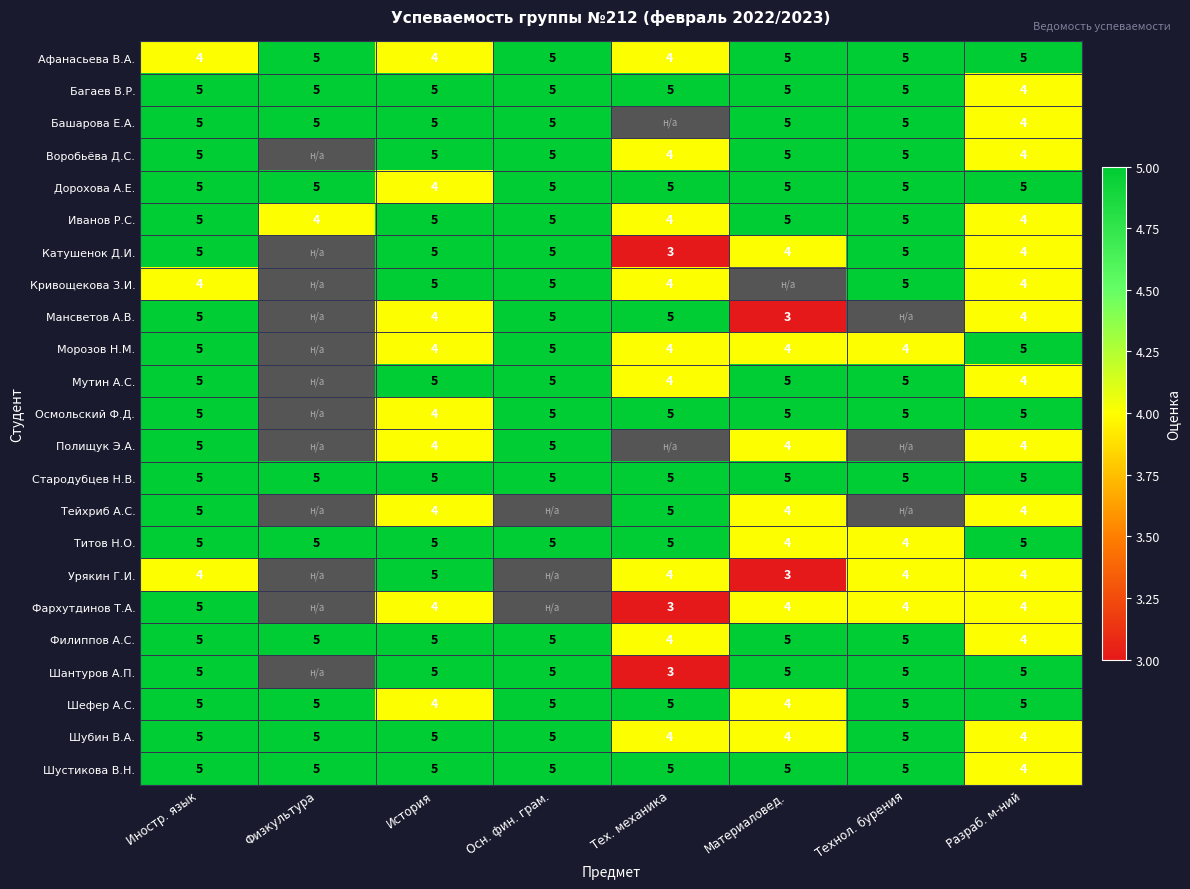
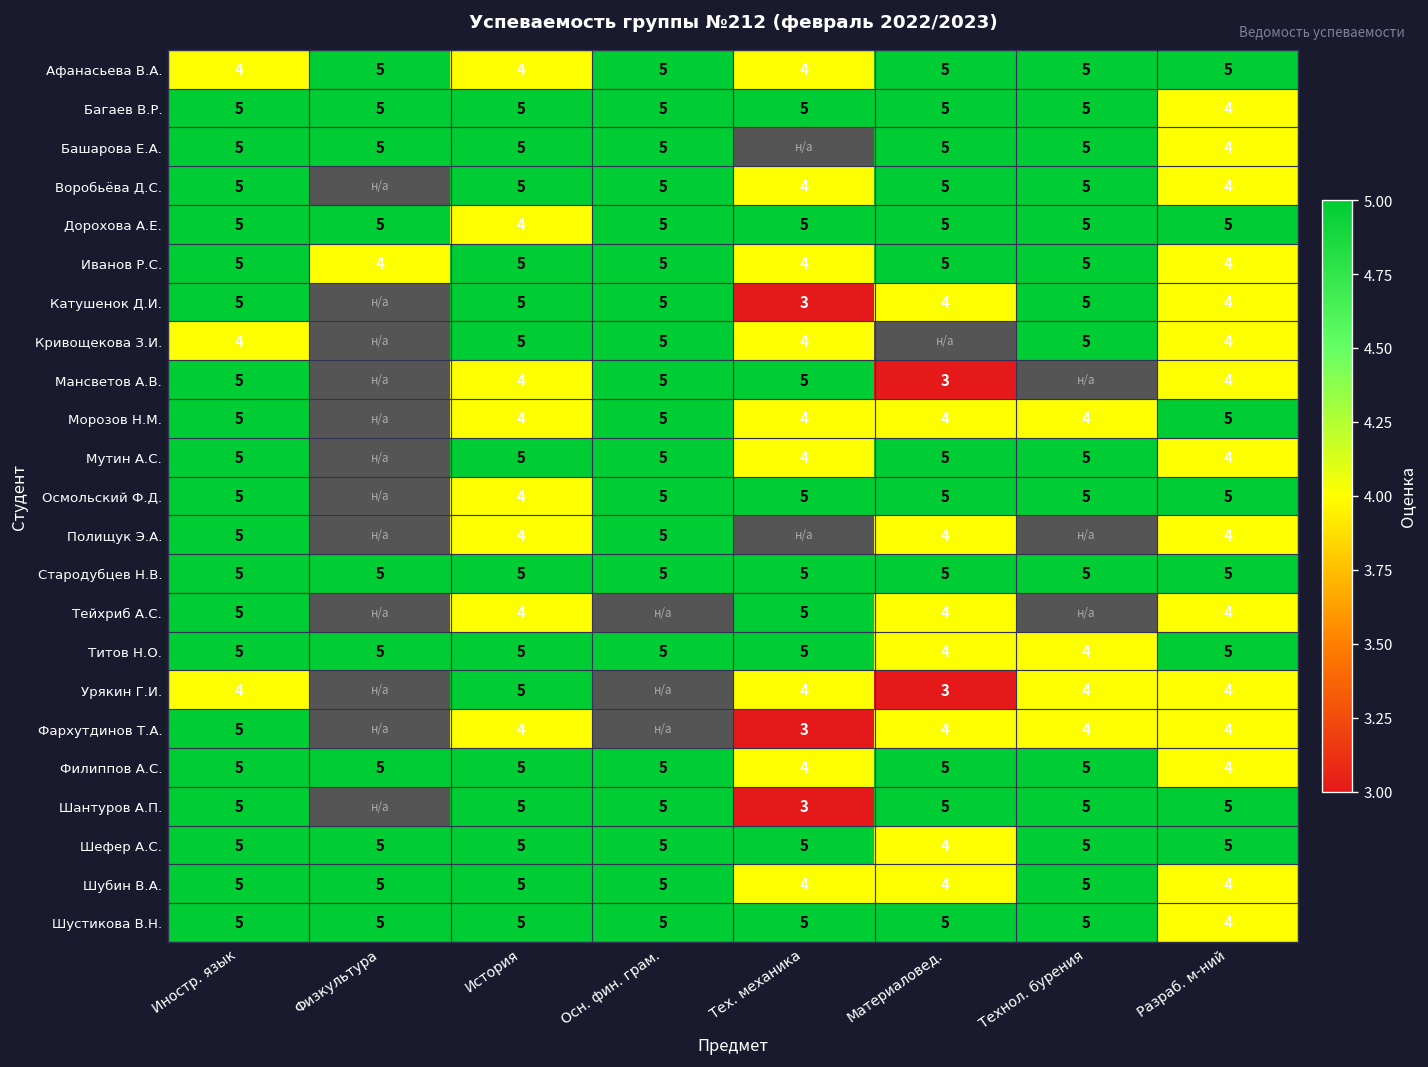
Шефер А.С., История: 4 -> 5
